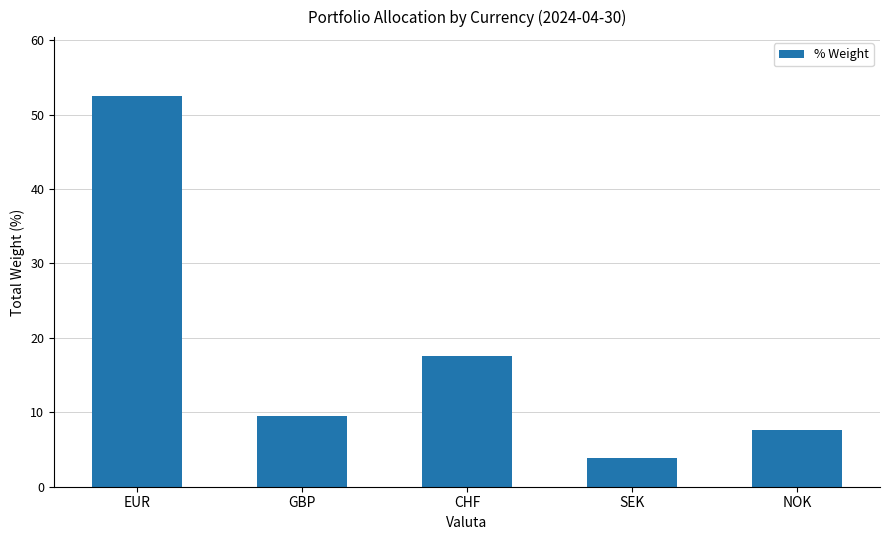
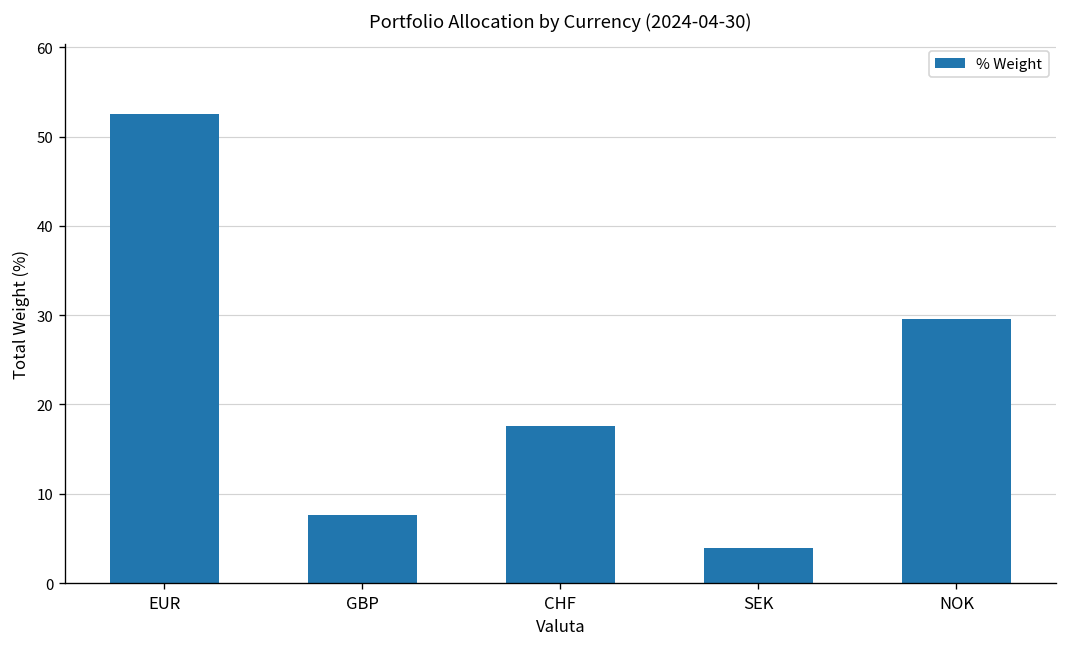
GBP: 9 -> 8
NOK: 8 -> 30
